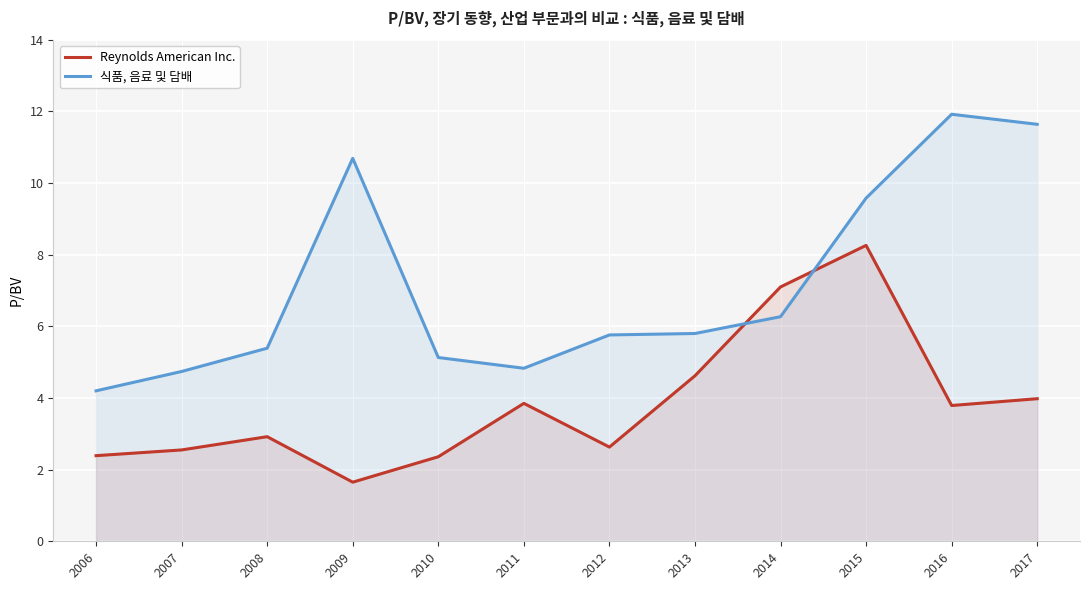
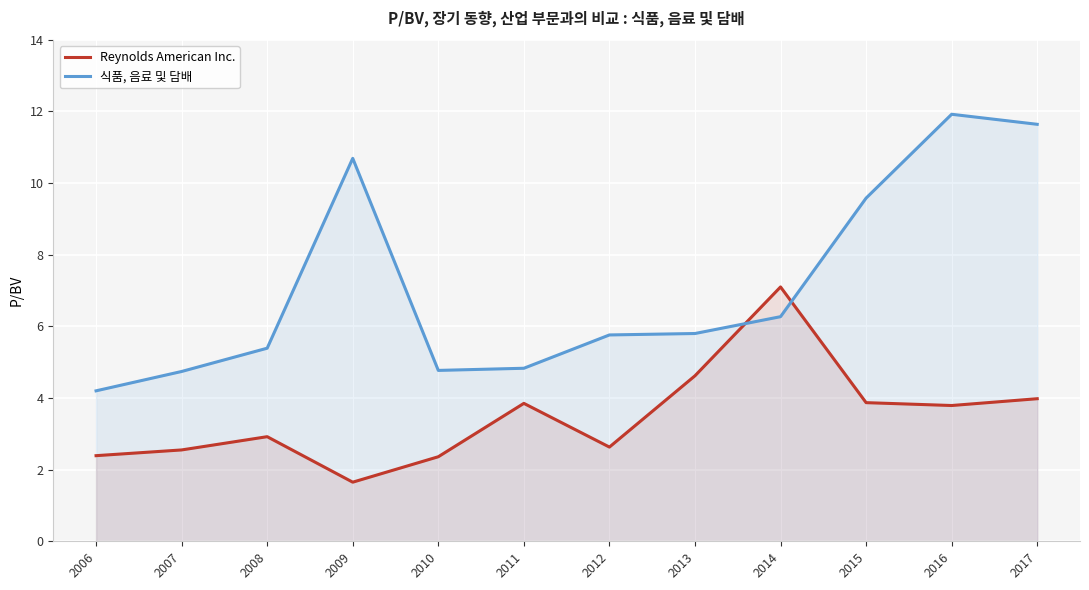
식품, 음료 및 담배, 2010: 5.1 -> 4.8
Reynolds American Inc., 2015: 8.3 -> 3.9
